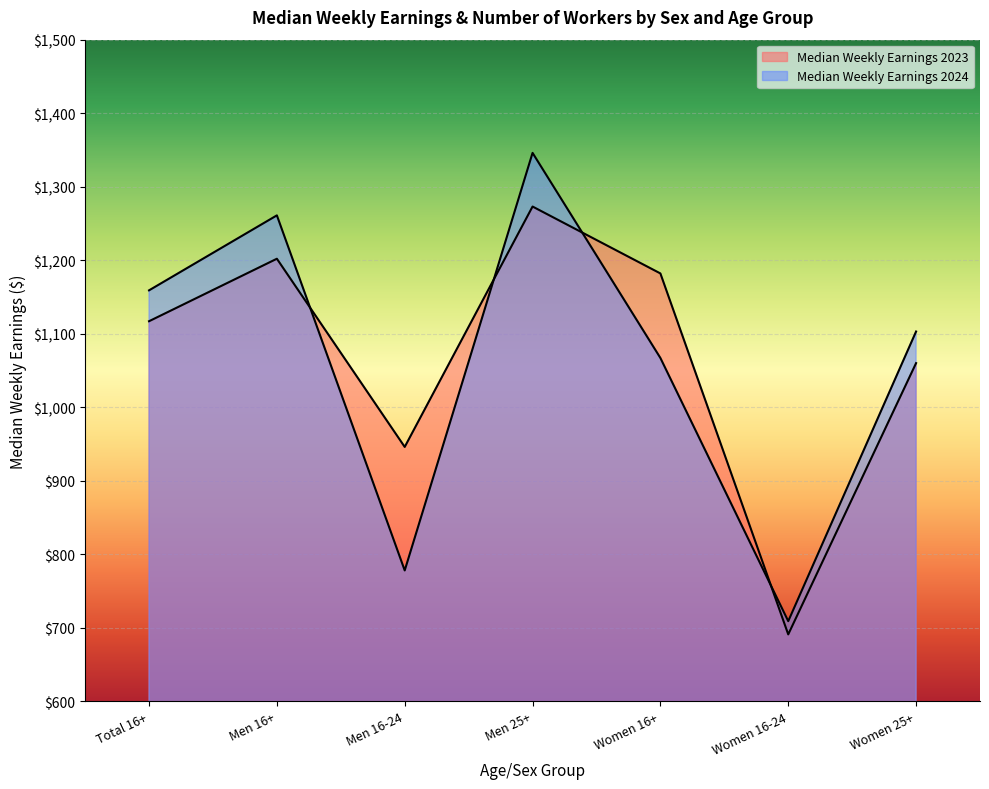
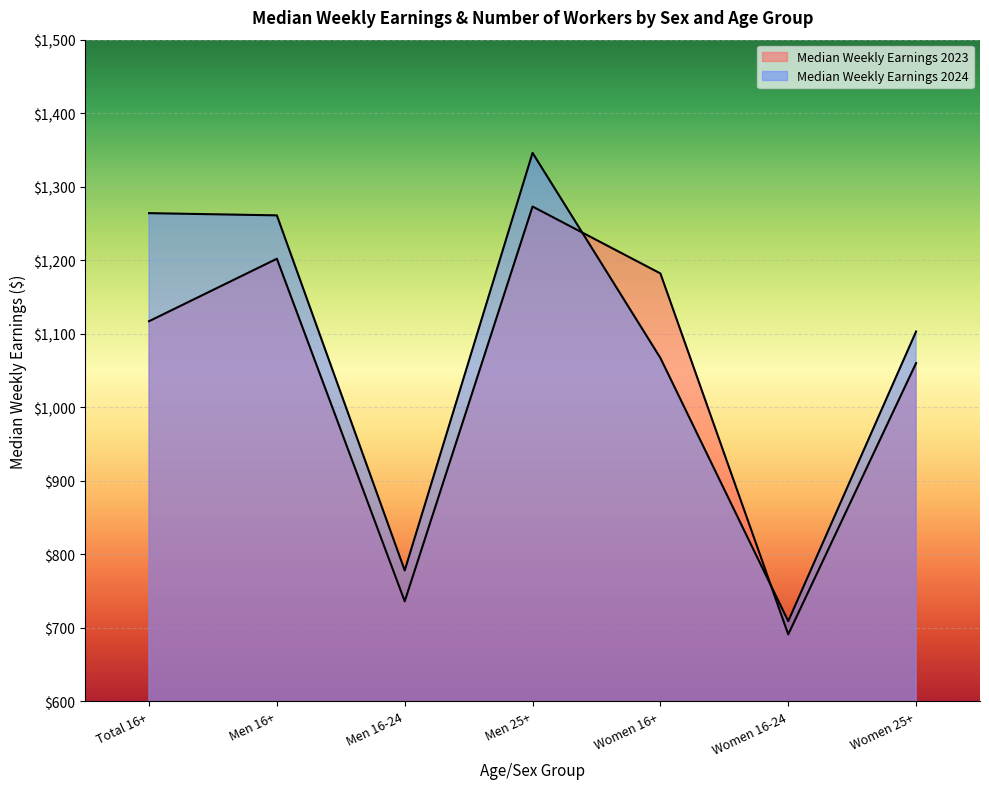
Median Weekly Earnings 2024, Total 16+: $1,160 -> $1,260
Median Weekly Earnings 2023, Men 16-24: $950 -> $740
